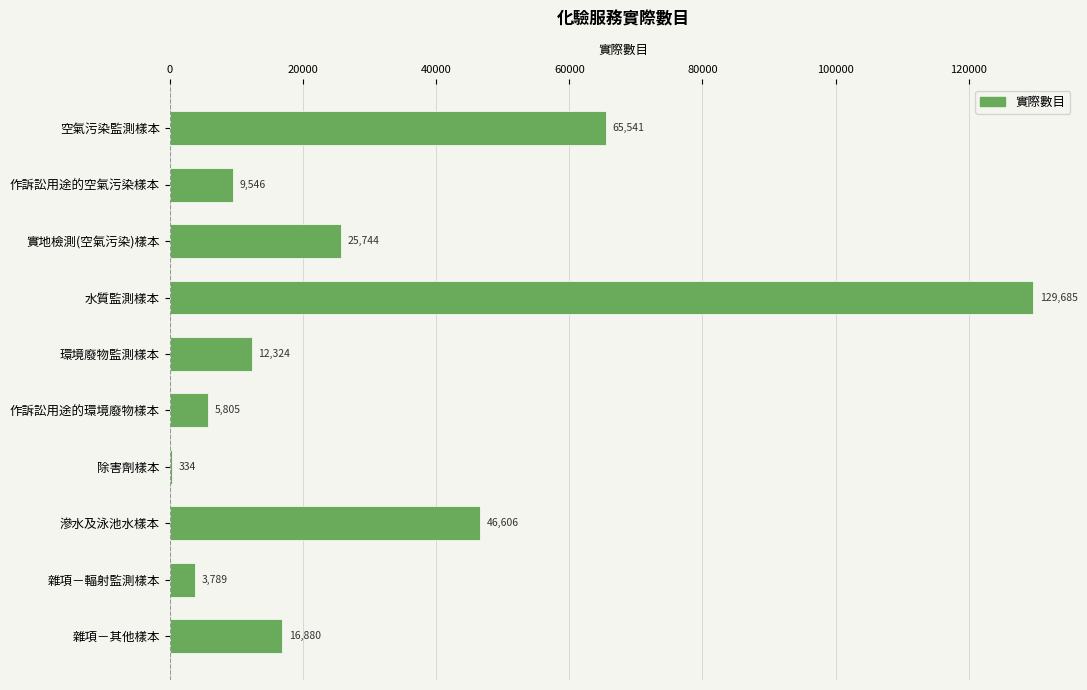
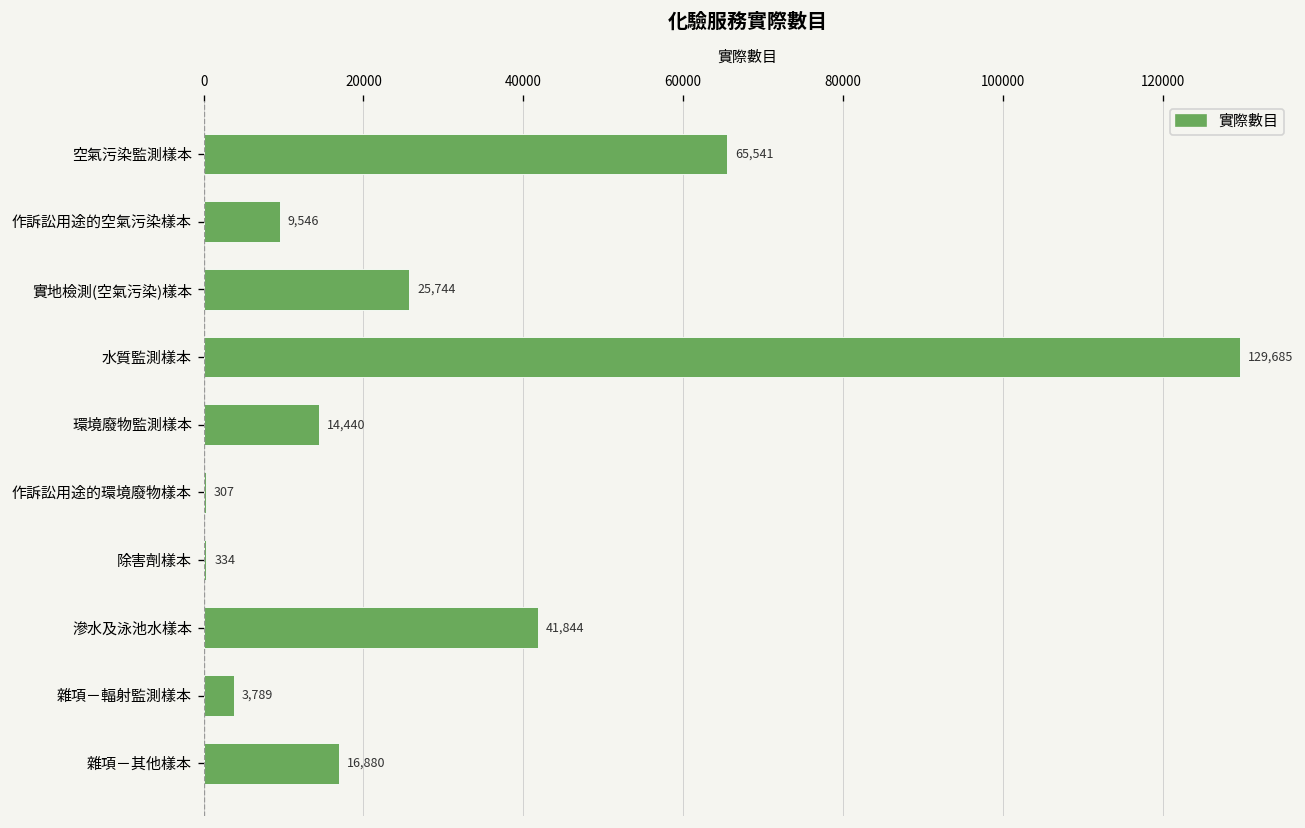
環境廢物監測樣本: 12,324 -> 14,440
作訴訟用途的環境廢物樣本: 5,805 -> 307
滲水及泳池水樣本: 46,606 -> 41,844
